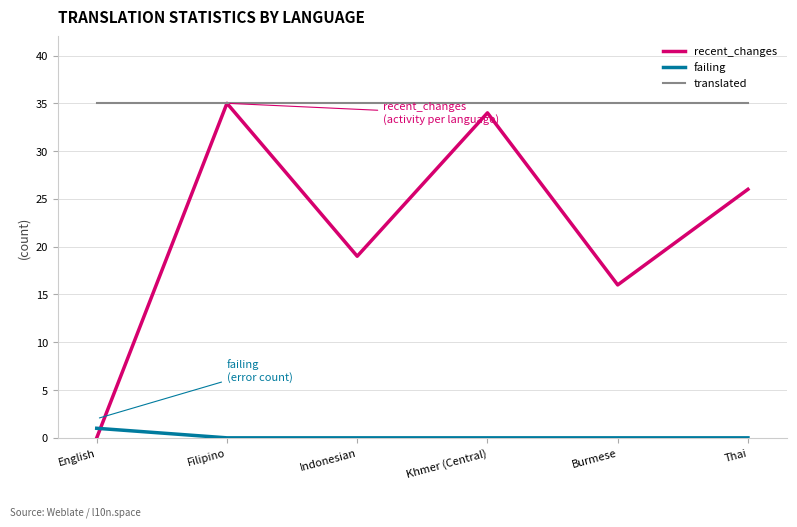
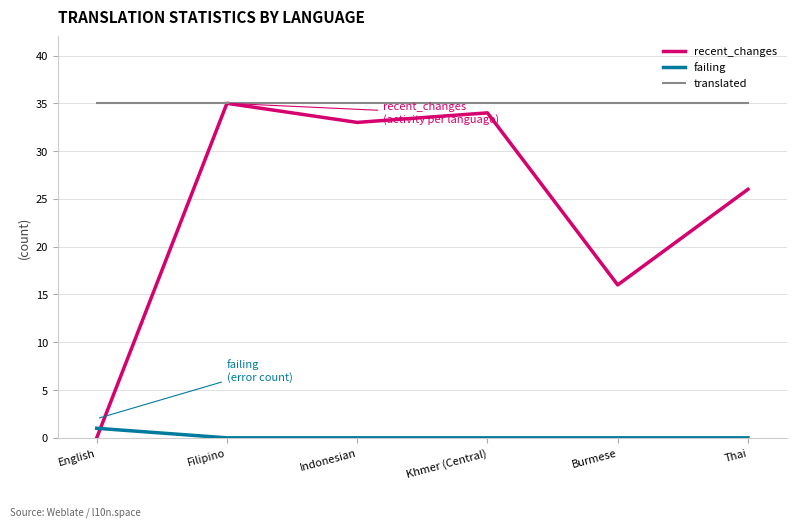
recent_changes, Indonesian: 19 -> 33
